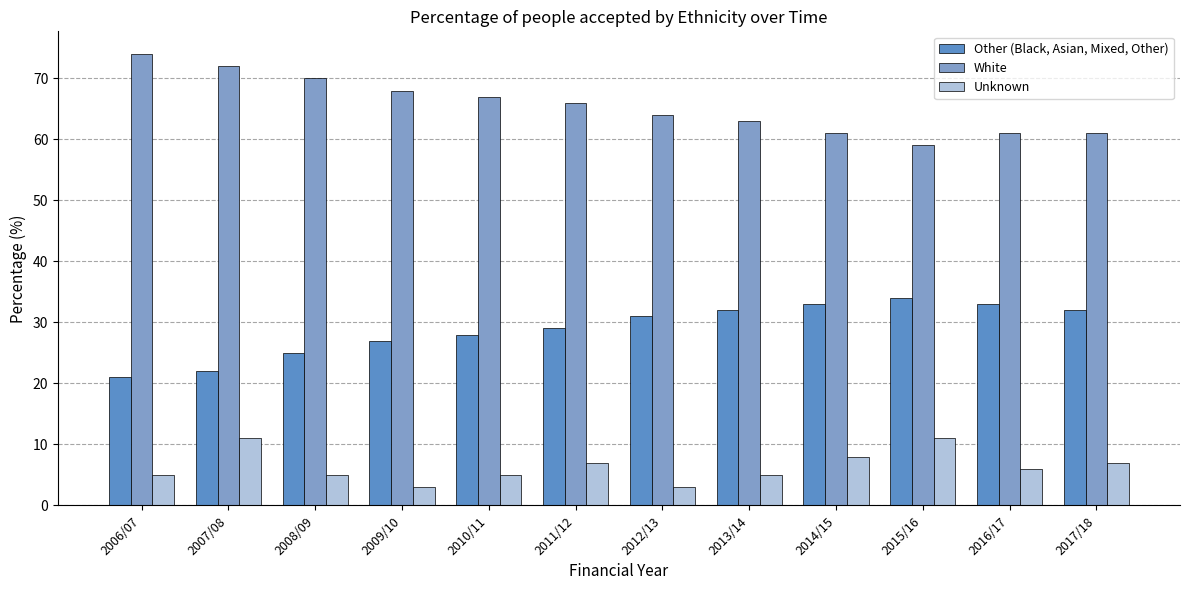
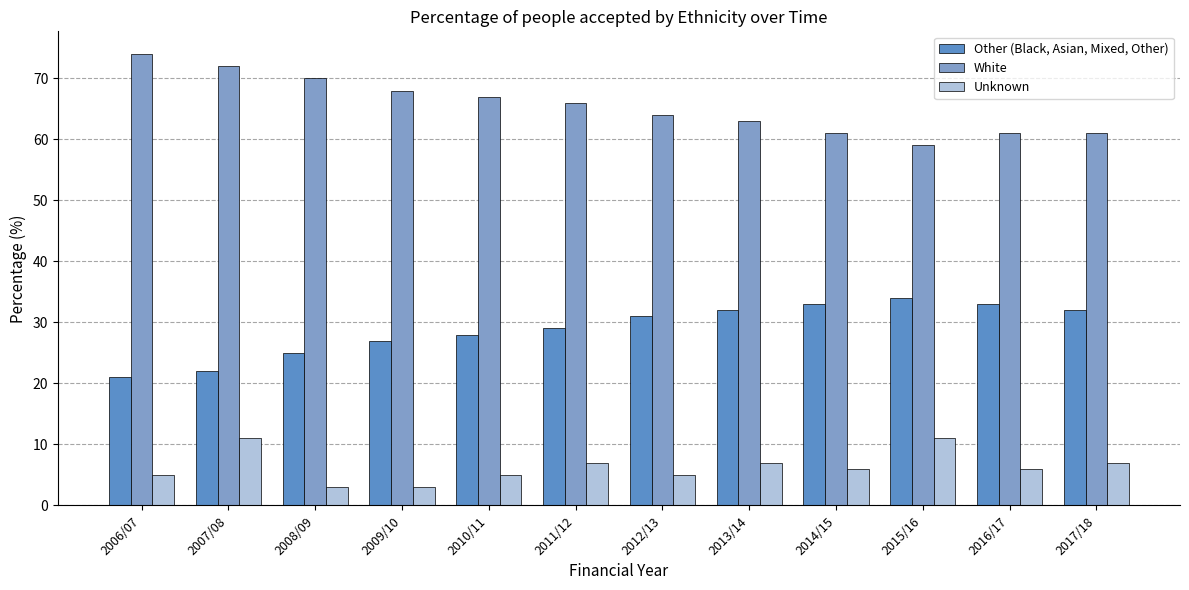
Unknown, 2008/09: 5 -> 3
Unknown, 2012/13: 3 -> 5
Unknown, 2013/14: 5 -> 7
Unknown, 2014/15: 8 -> 6
